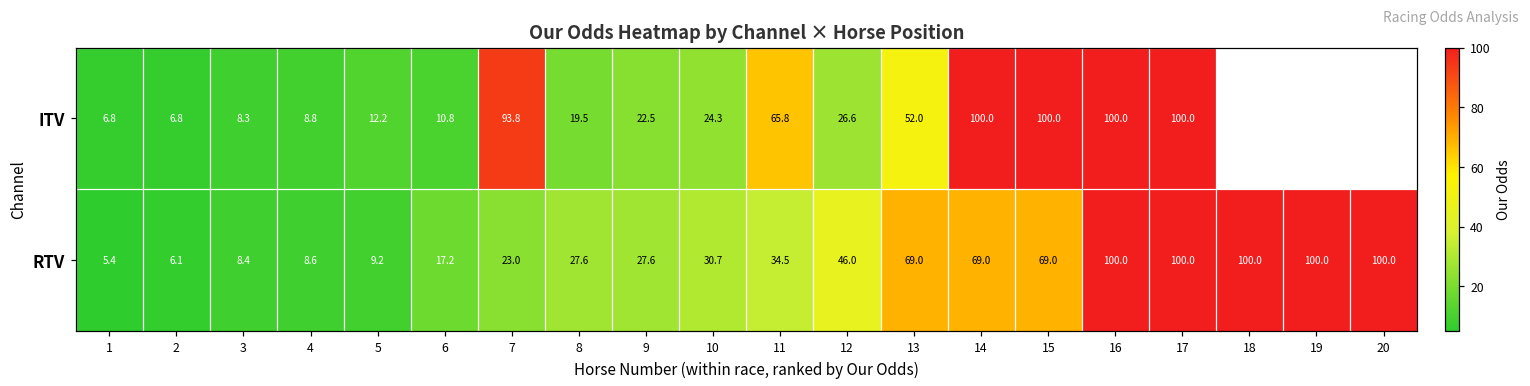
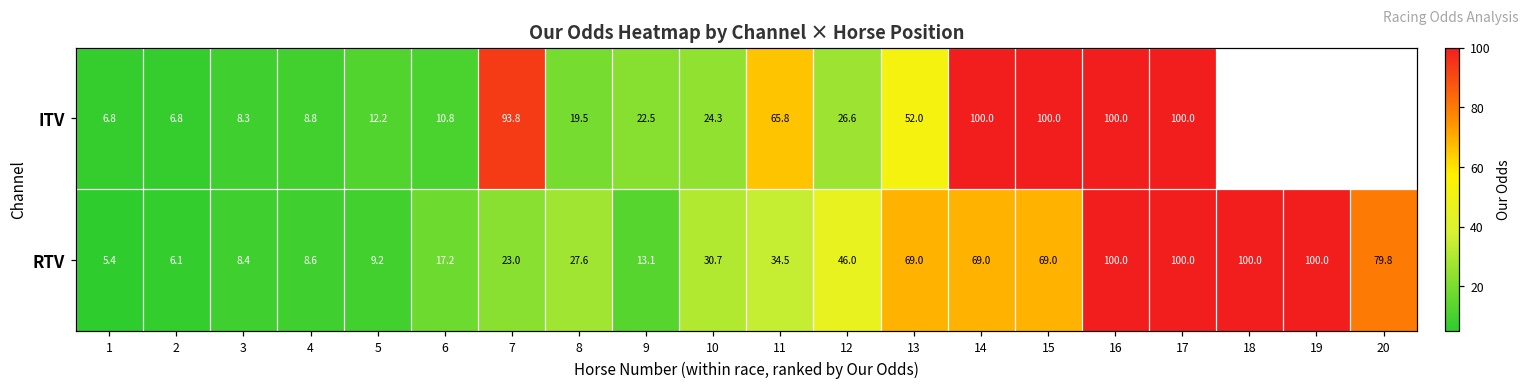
RTV, 9: 27.6 -> 13.1
RTV, 20: 100.0 -> 79.8
